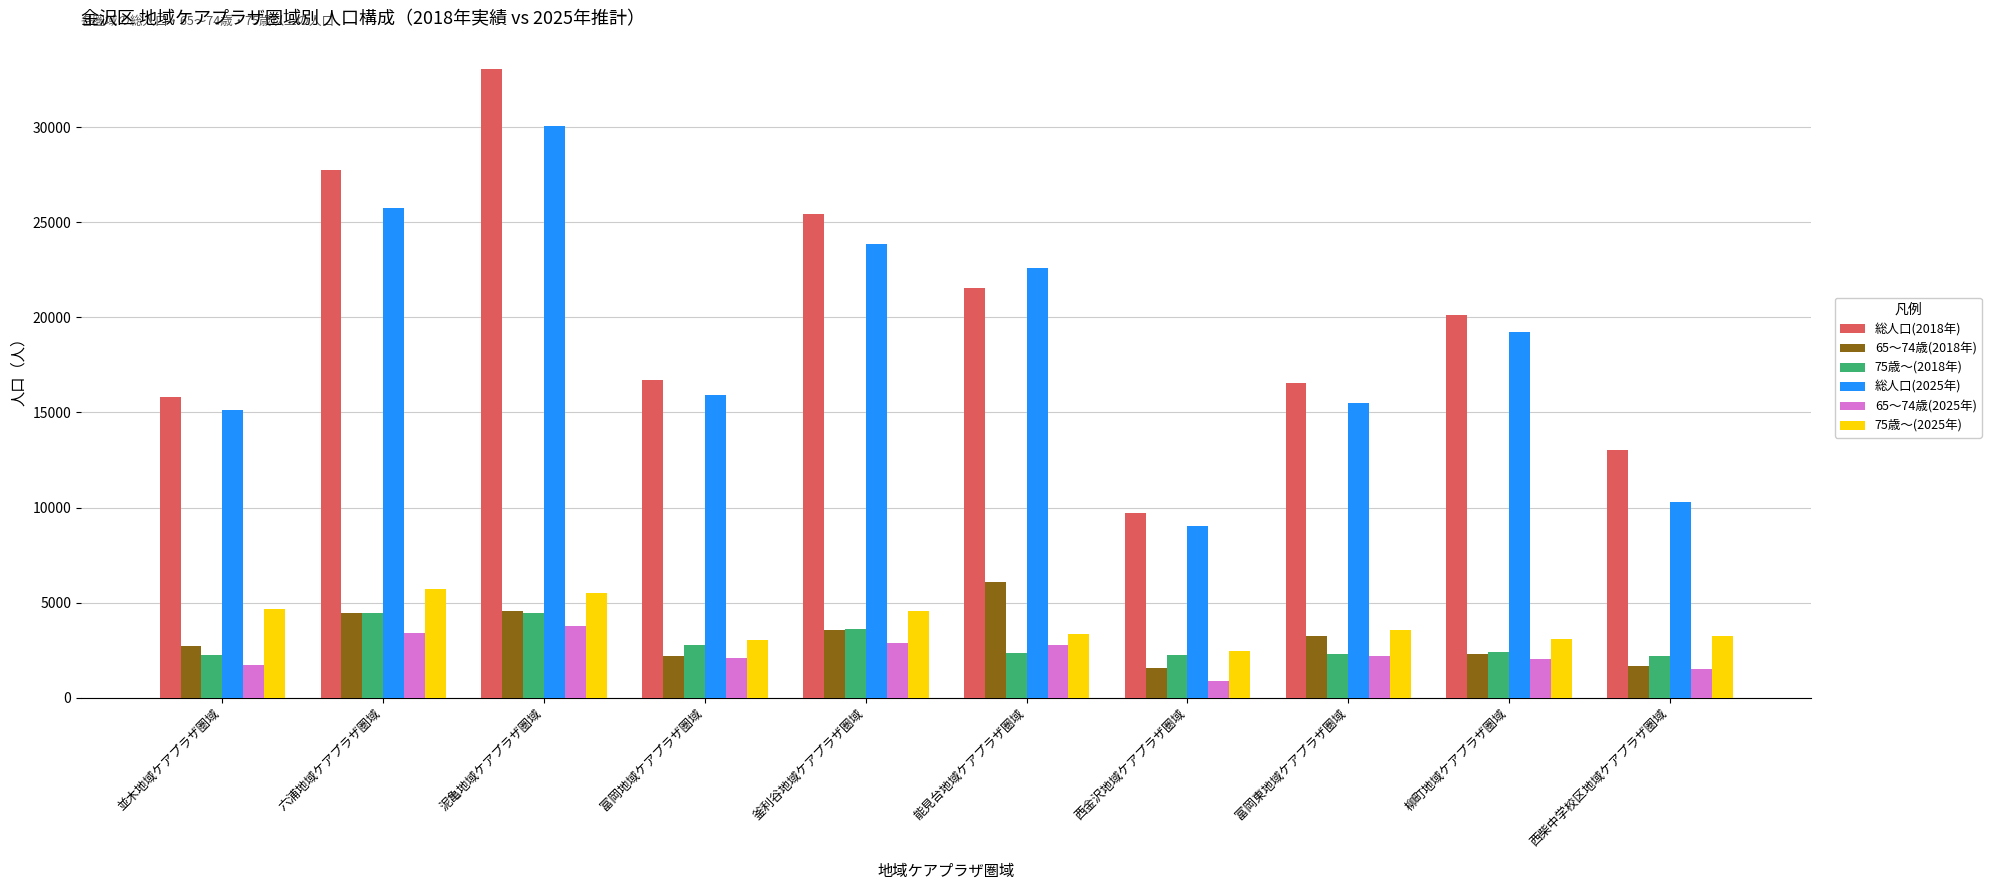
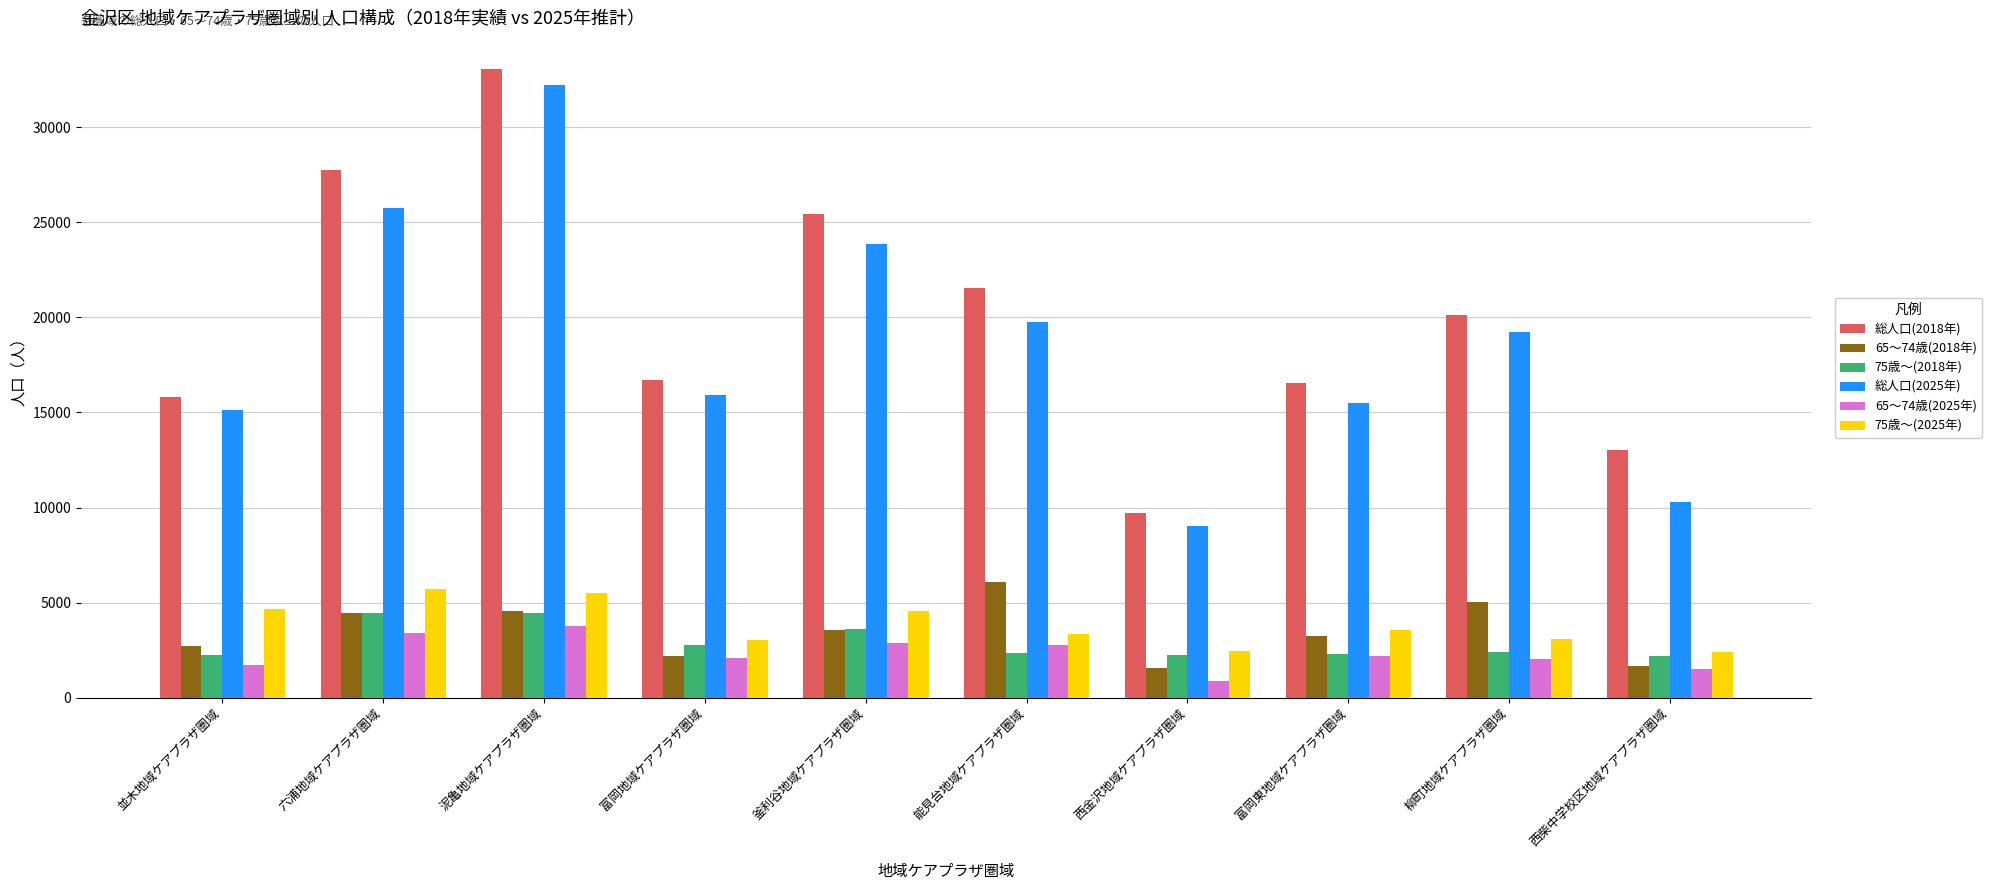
総人口(2025年), 泥亀地域ケアプラザ圏域: 30100 -> 32200
総人口(2025年), 能見台地域ケアプラザ圏域: 22600 -> 19700
65～74歳(2018年), 柳町地域ケアプラザ圏域: 2300 -> 5000
75歳～(2025年), 西柴中学校区地域ケアプラザ圏域: 3200 -> 2400
